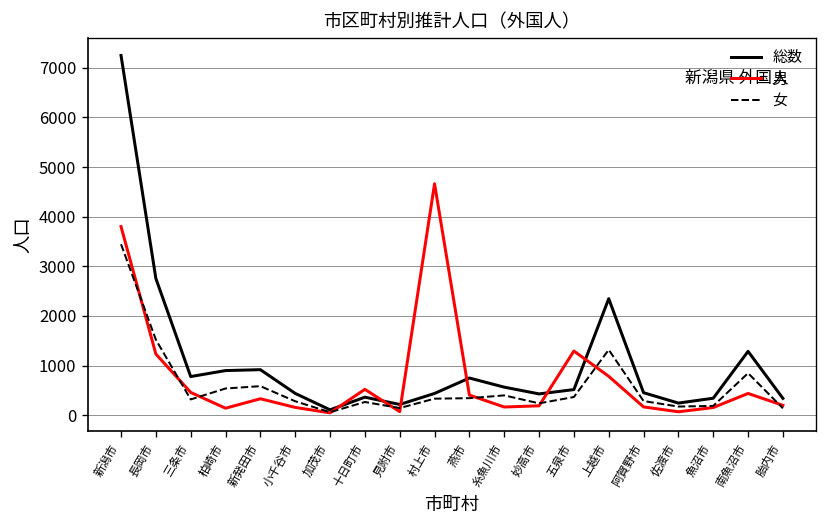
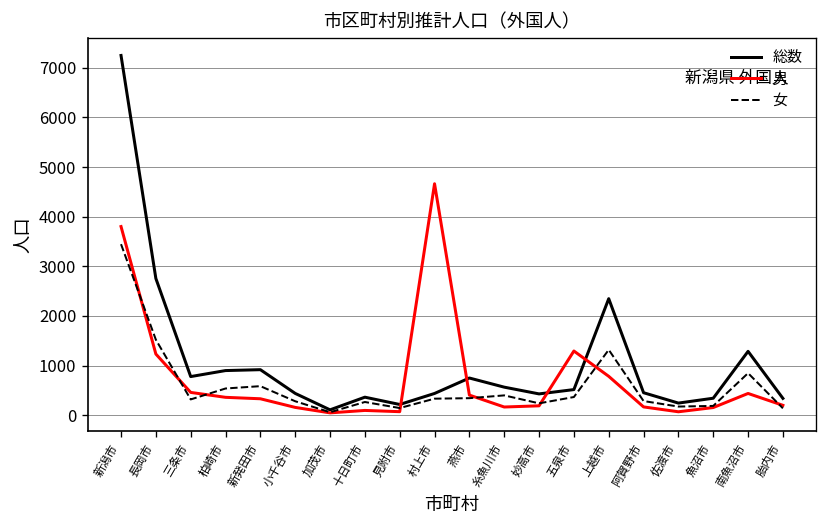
男, 柏崎市: 100 -> 400
男, 十日町市: 500 -> 100
